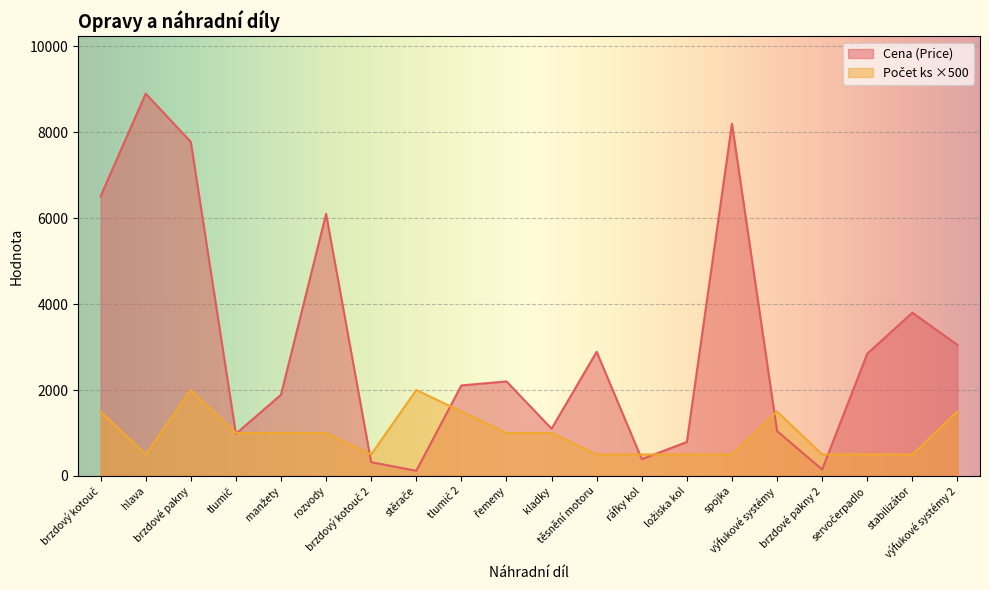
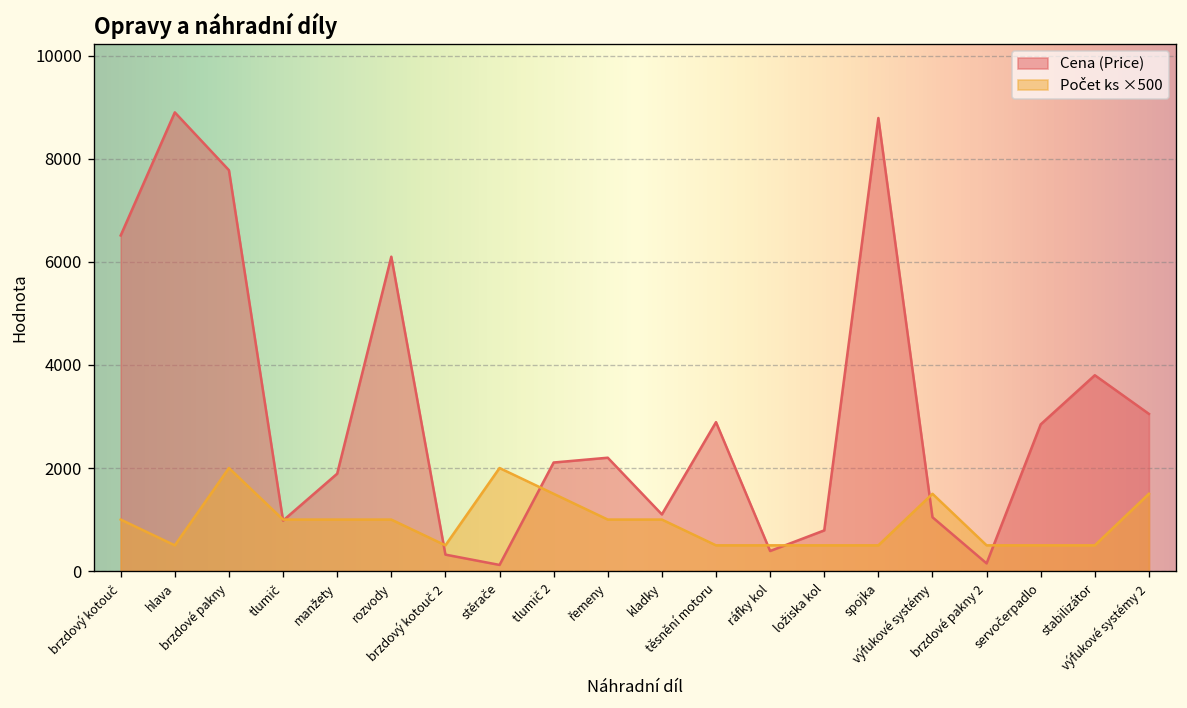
Počet ks ×500, brzdový kotouč: 1500 -> 1000
Cena (Price), spojka: 8200 -> 8800
